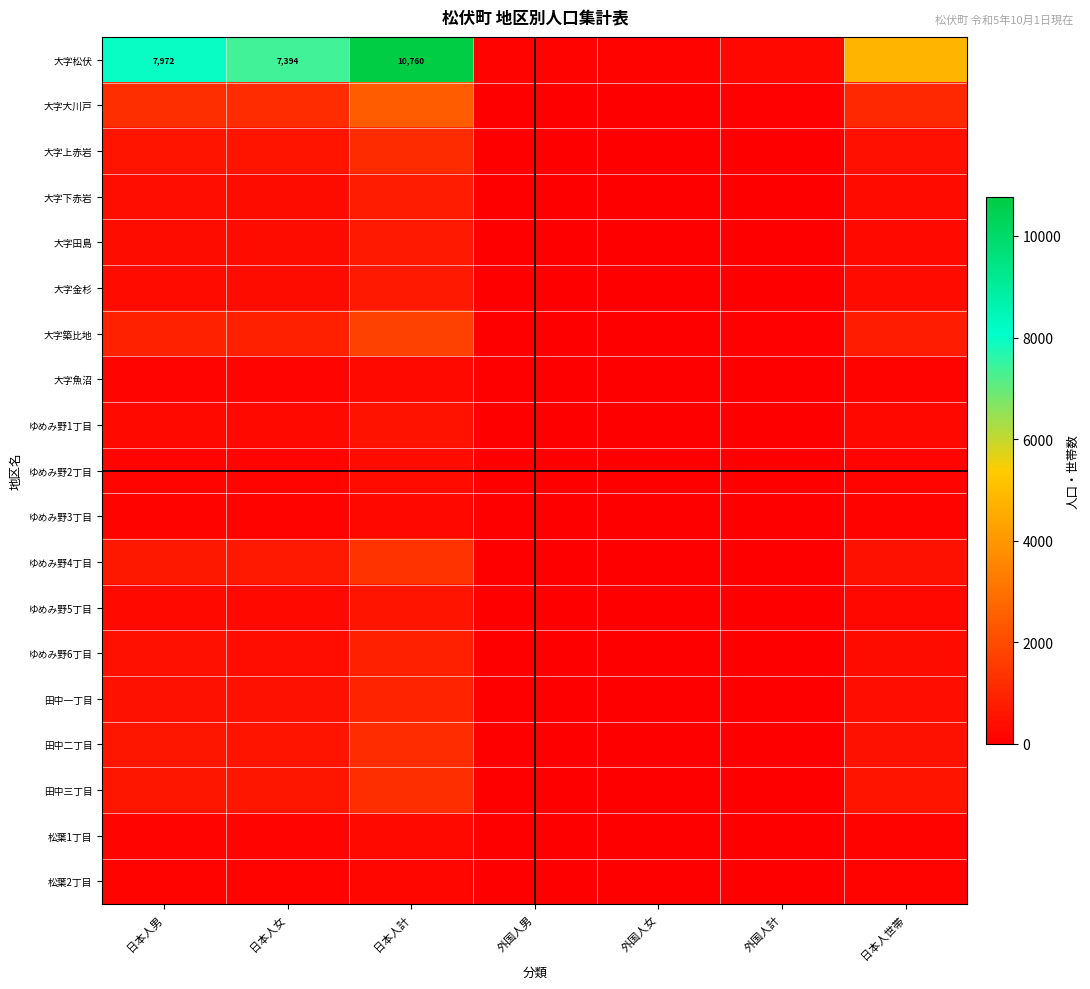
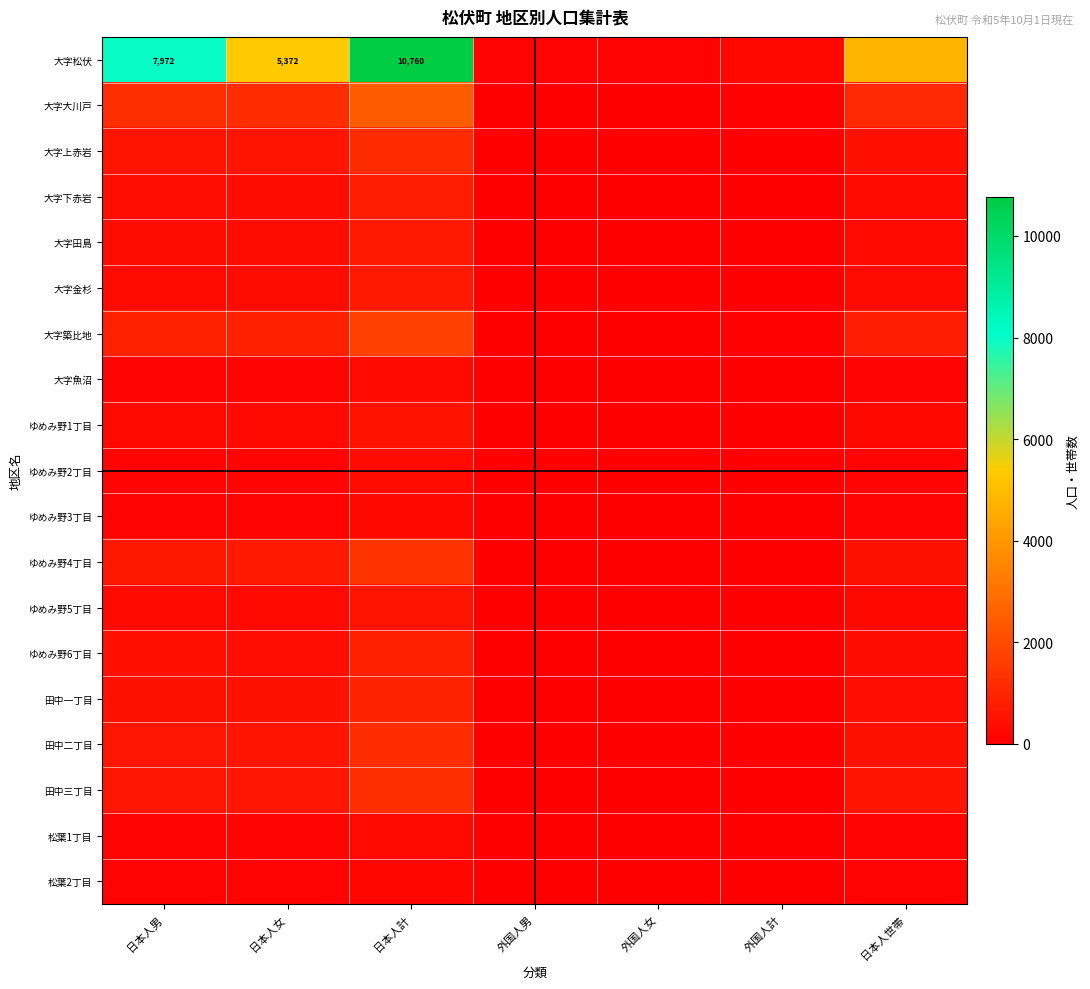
大字松伏, 日本人女: 7,394 -> 5,372
